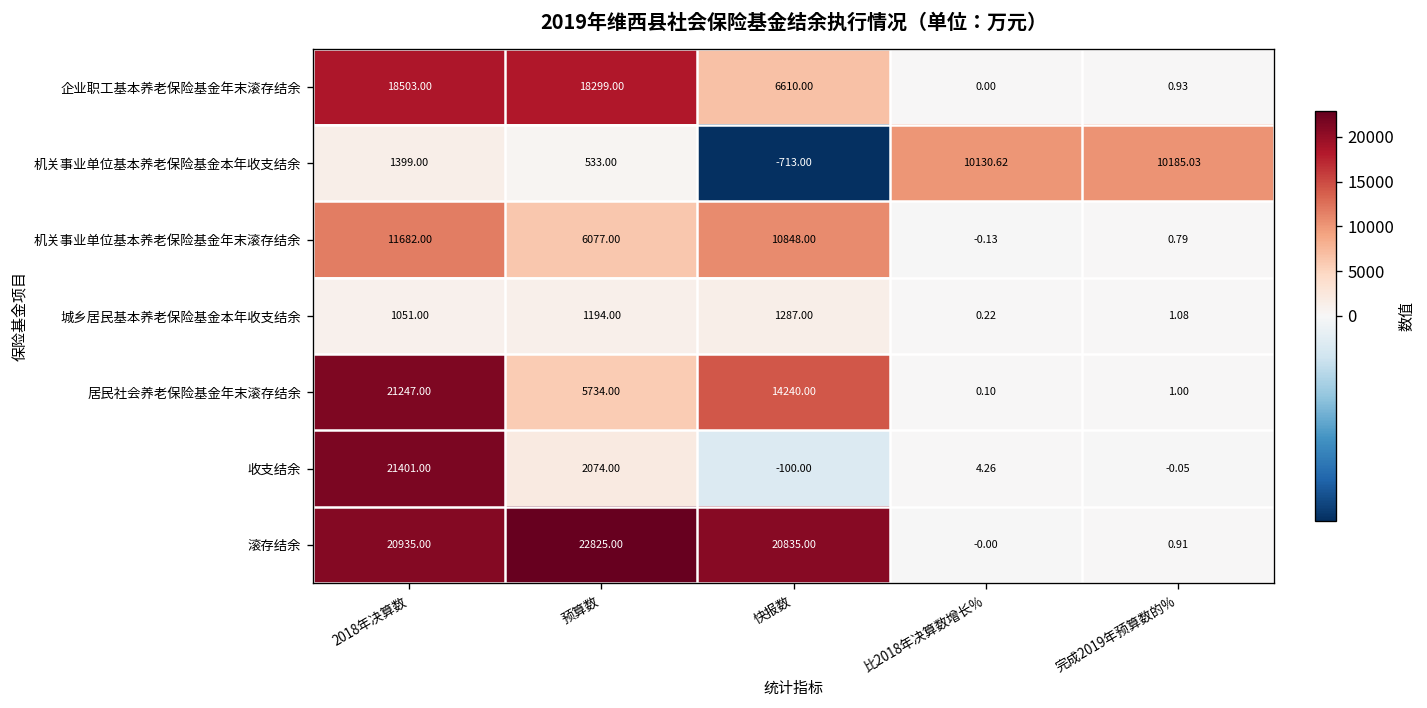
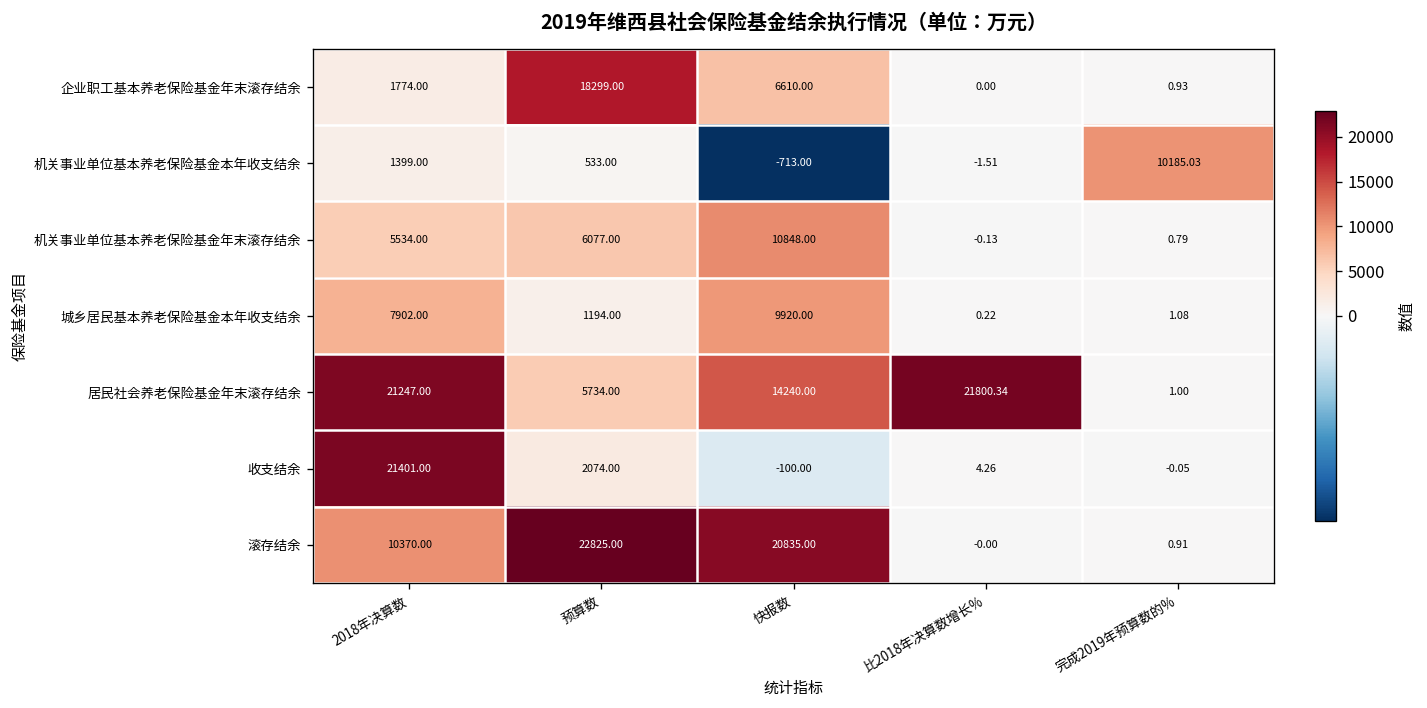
企业职工基本养老保险基金年末滚存结余, 2018年决算数: 18503.00 -> 1774.00
机关事业单位基本养老保险基金本年收支结余, 比2018年决算数增长%: 10130.62 -> -1.51
机关事业单位基本养老保险基金年末滚存结余, 2018年决算数: 11682.00 -> 5534.00
城乡居民基本养老保险基金本年收支结余, 2018年决算数: 1051.00 -> 7902.00
城乡居民基本养老保险基金本年收支结余, 快报数: 1287.00 -> 9920.00
居民社会养老保险基金年末滚存结余, 比2018年决算数增长%: 0.10 -> 21800.34
滚存结余, 2018年决算数: 20935.00 -> 10370.00
